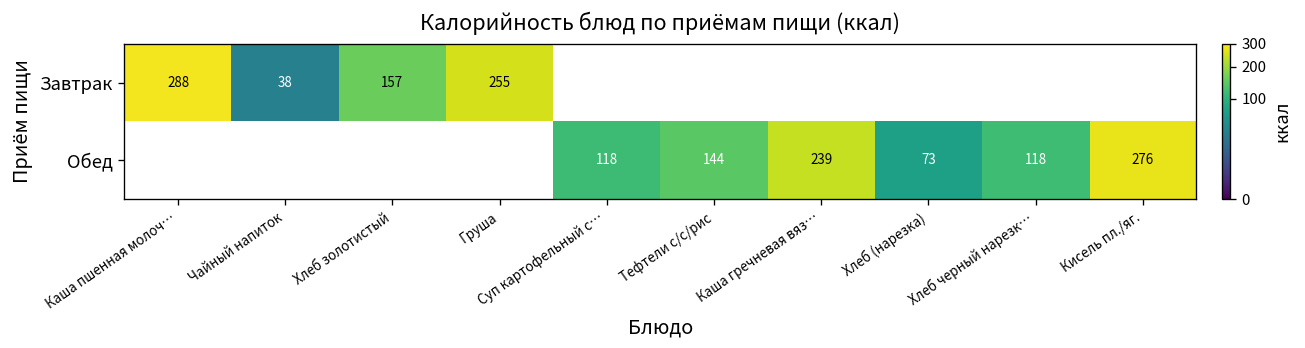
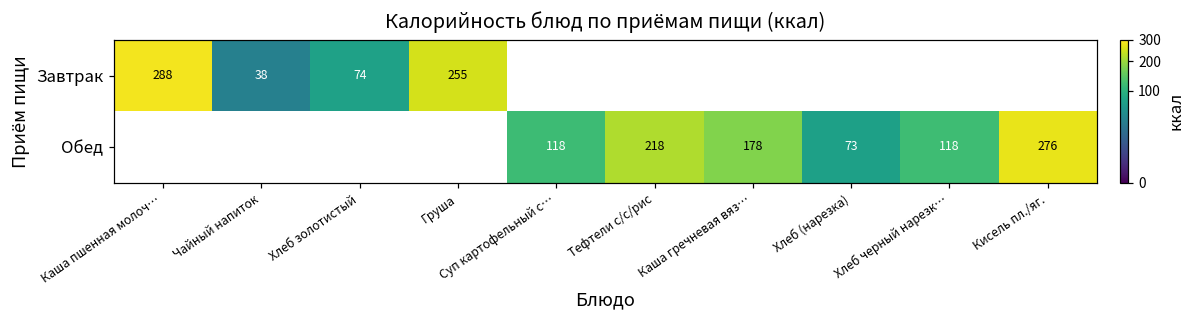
Завтрак, Хлеб золотистый: 157 -> 74
Обед, Тефтели с/с/рис: 144 -> 218
Обед, Каша гречневая вяз…: 239 -> 178
